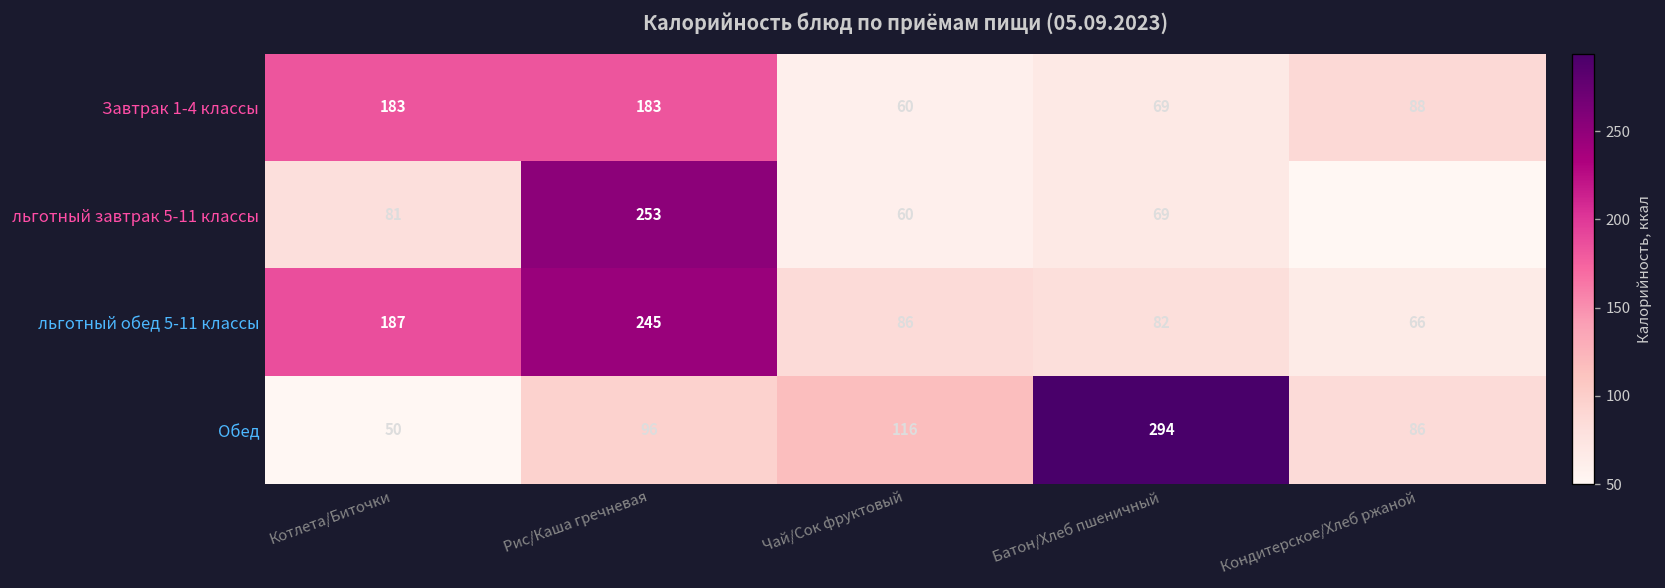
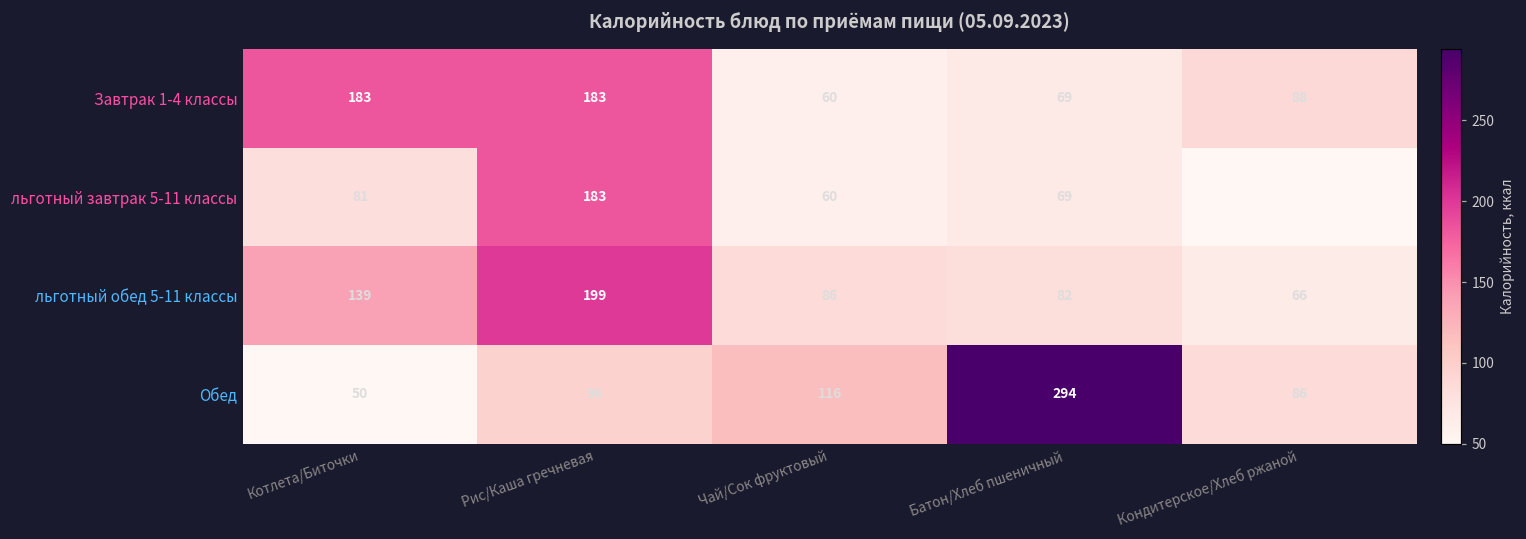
льготный завтрак 5-11 классы, Рис/Каша гречневая: 253 -> 183
льготный обед 5-11 классы, Котлета/Биточки: 187 -> 139
льготный обед 5-11 классы, Рис/Каша гречневая: 245 -> 199
